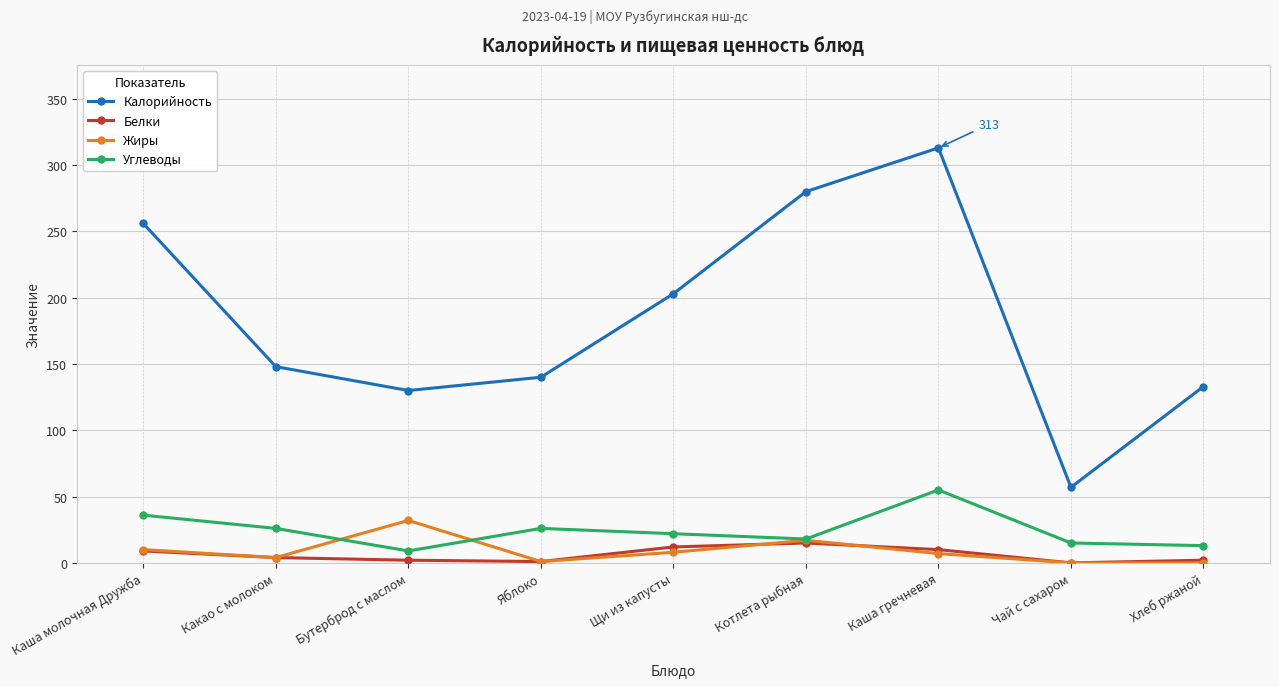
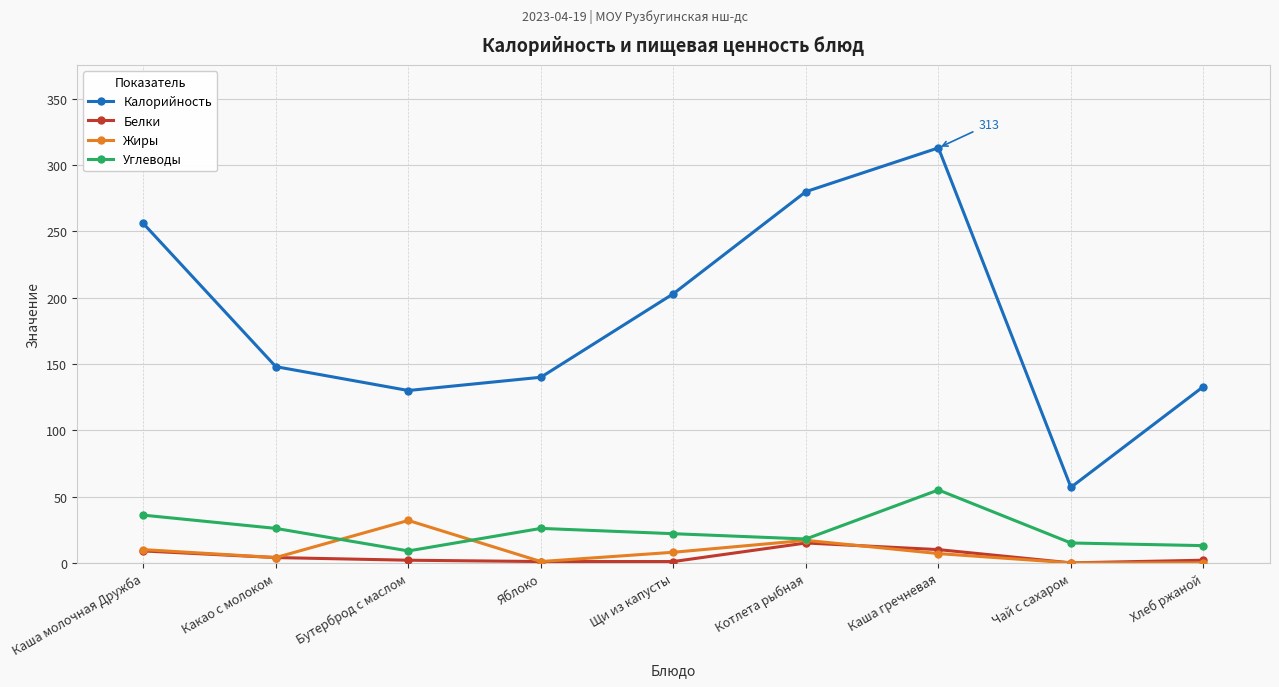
Белки, Щи из капусты: 12 -> 1
